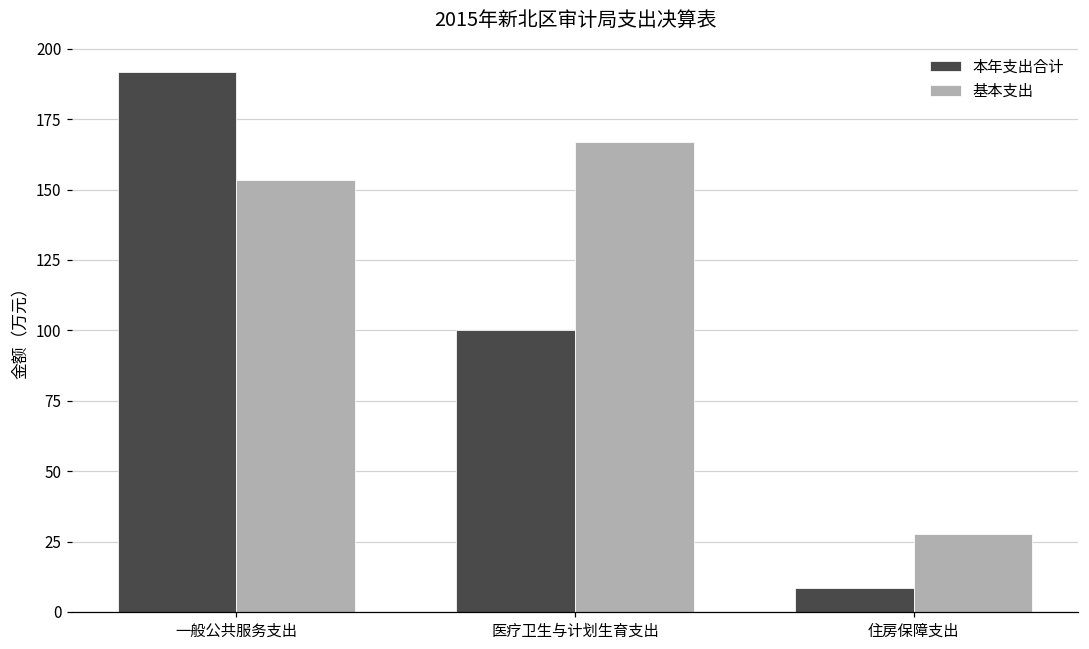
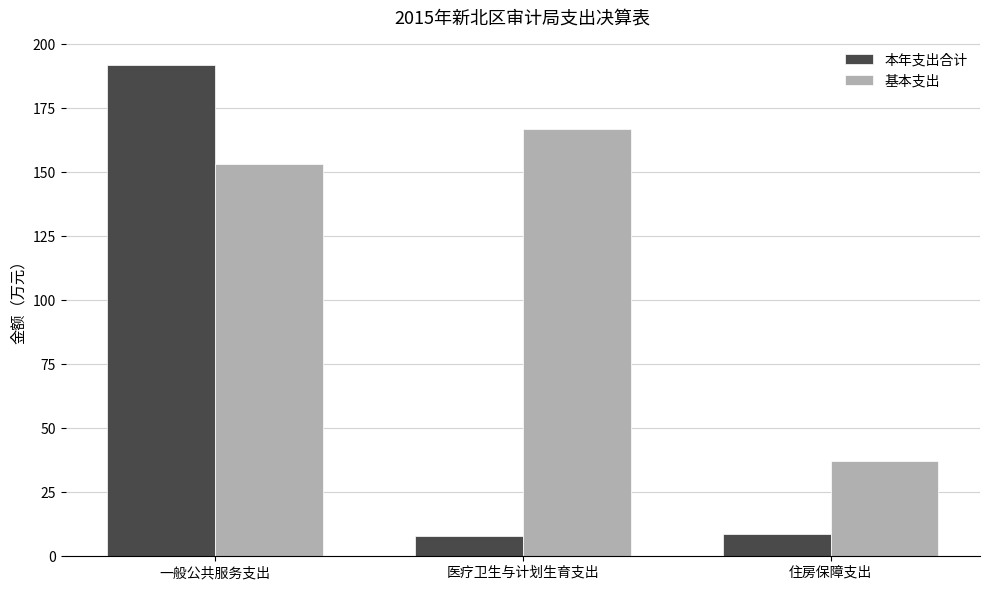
本年支出合计, 医疗卫生与计划生育支出: 100 -> 8
基本支出, 住房保障支出: 28 -> 37
